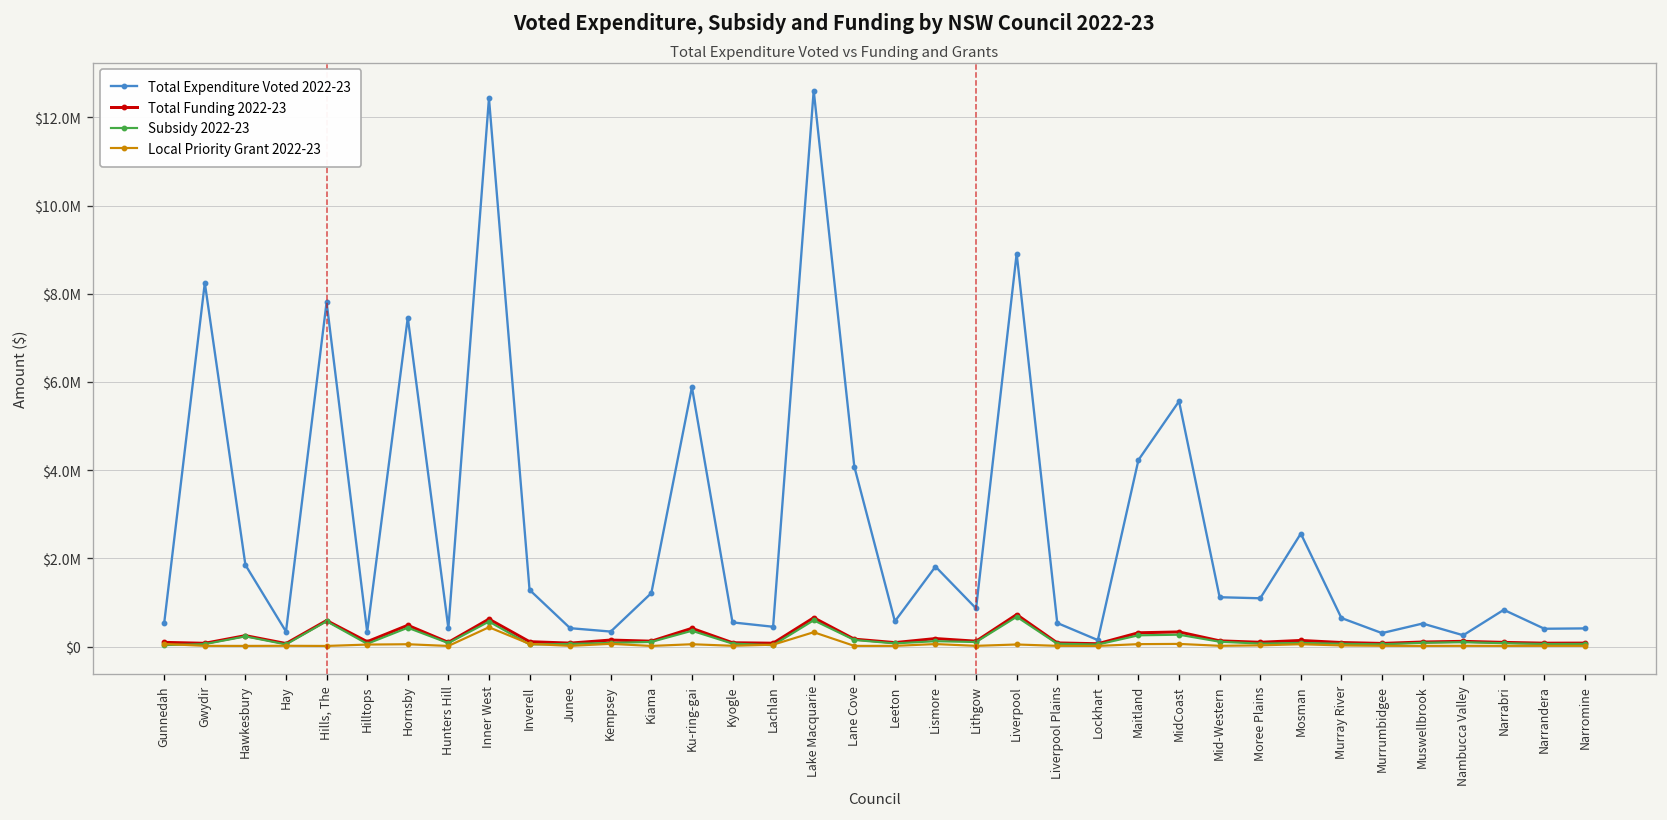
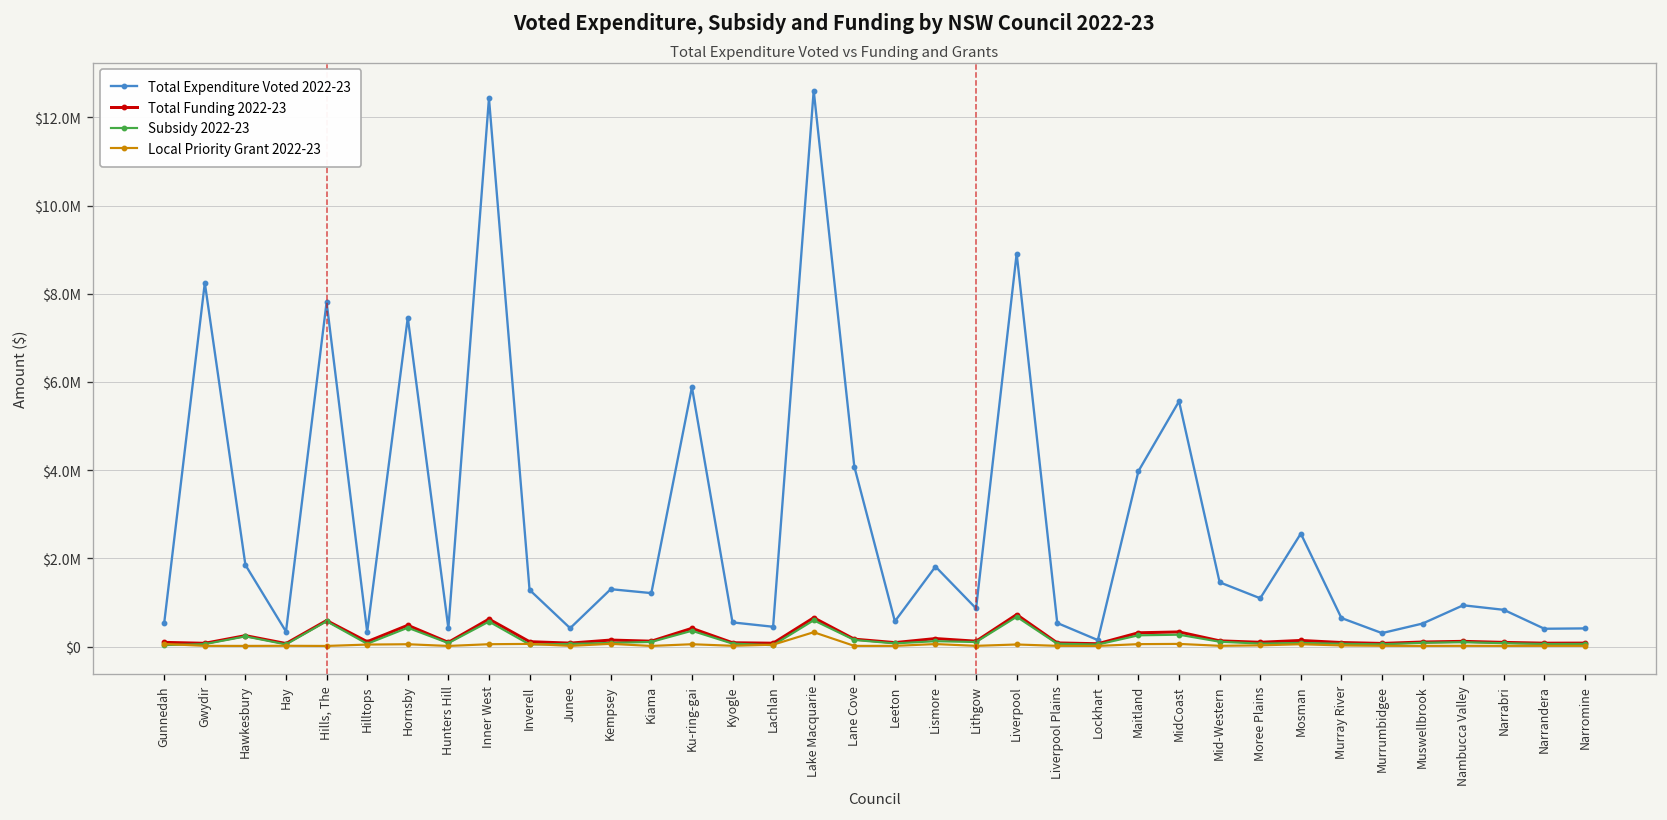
Local Priority Grant 2022-23, Inner West: $400000 -> $100000
Total Expenditure Voted 2022-23, Kempsey: $300000 -> $1300000
Total Expenditure Voted 2022-23, Maitland: $4200000 -> $4000000
Total Expenditure Voted 2022-23, Mid-Western: $1100000 -> $1500000
Total Expenditure Voted 2022-23, Nambucca Valley: $300000 -> $900000
